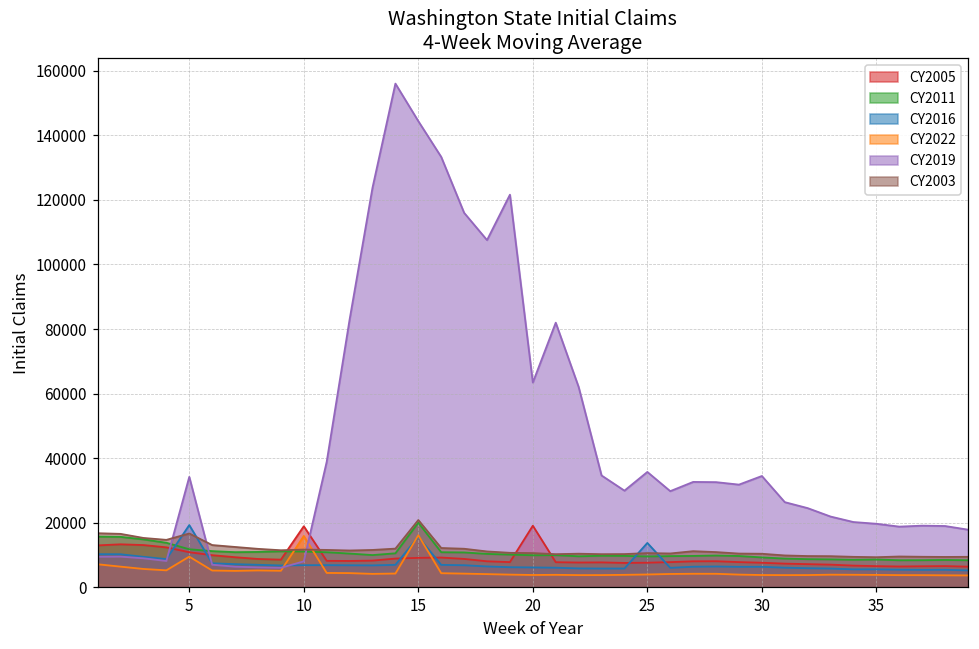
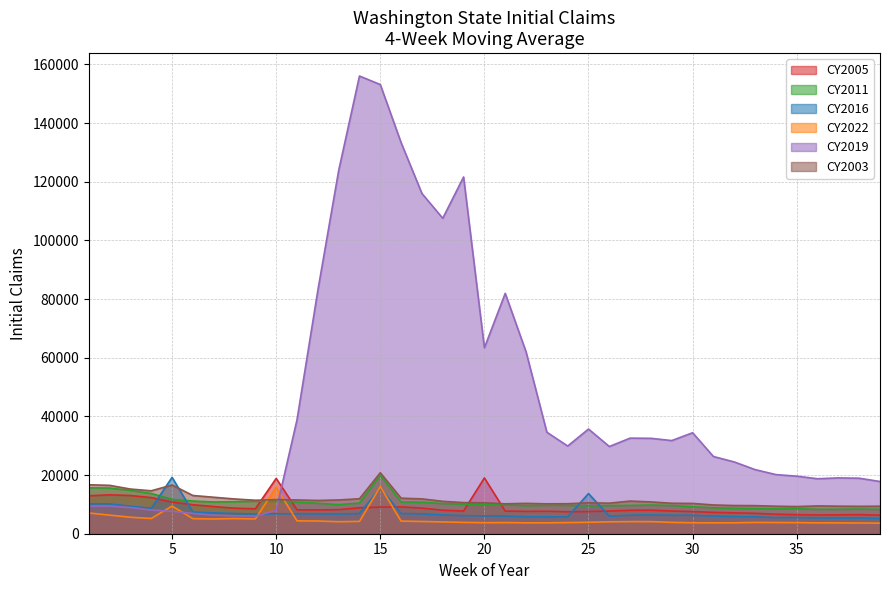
CY2019, 5: 34000 -> 8000
CY2019, 15: 144000 -> 153000
